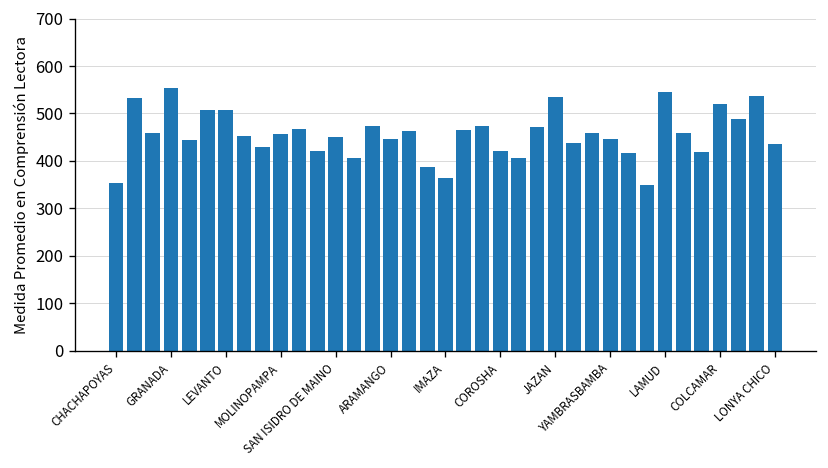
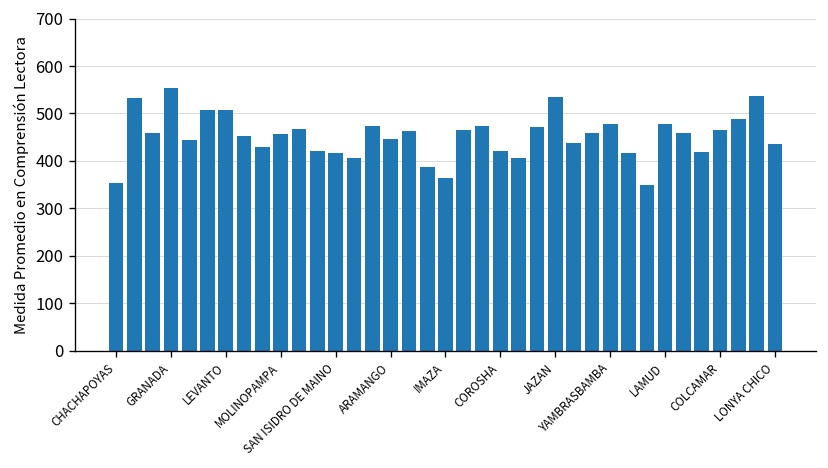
SAN ISIDRO DE MAINO: 450 -> 420
YAMBRASBAMBA: 450 -> 480
LAMUD: 540 -> 480
COLCAMAR: 520 -> 470
